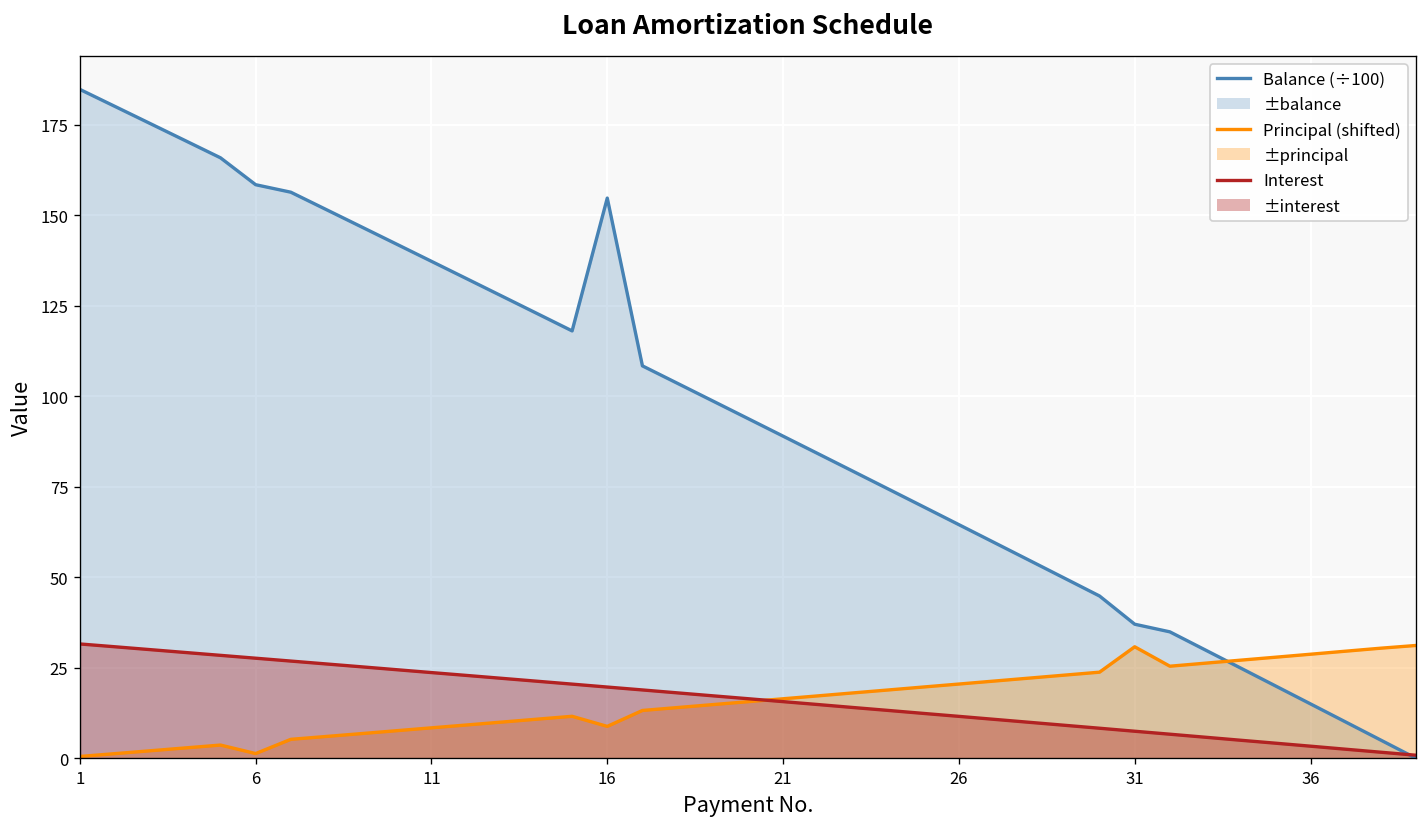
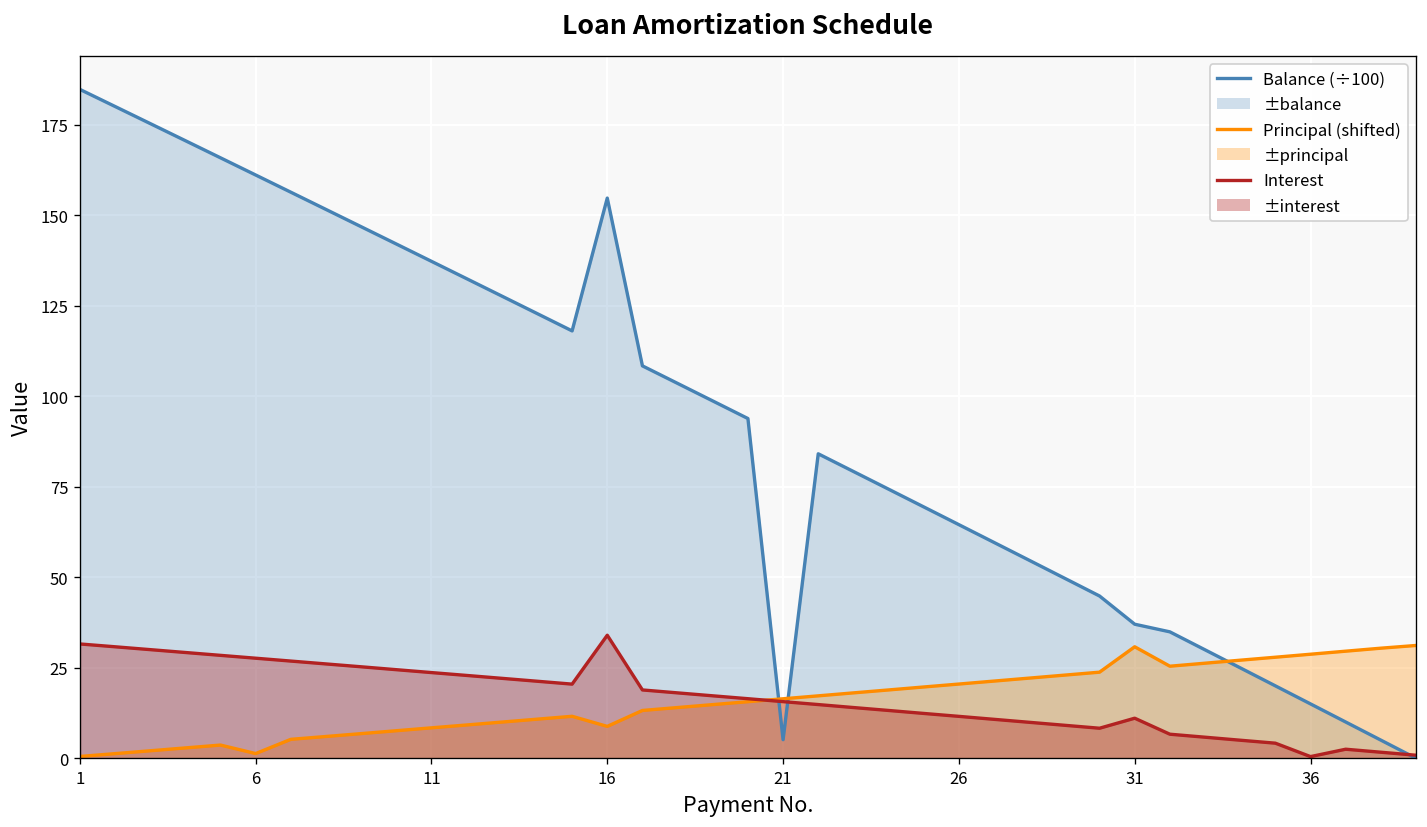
Balance (÷100), 6: 158 -> 161
Interest, 16: 20 -> 34
Balance (÷100), 21: 89 -> 5
Interest, 31: 7 -> 11
Interest, 36: 3 -> 0
